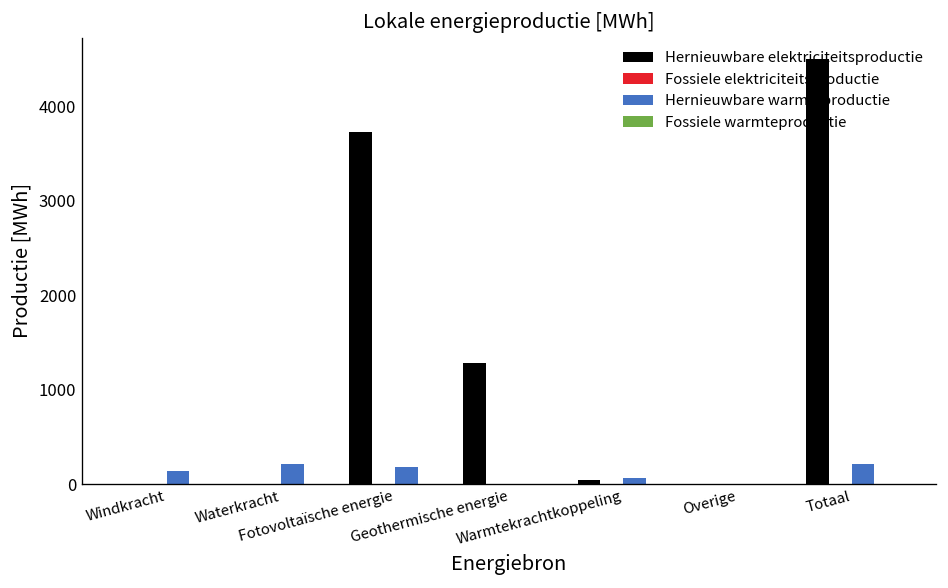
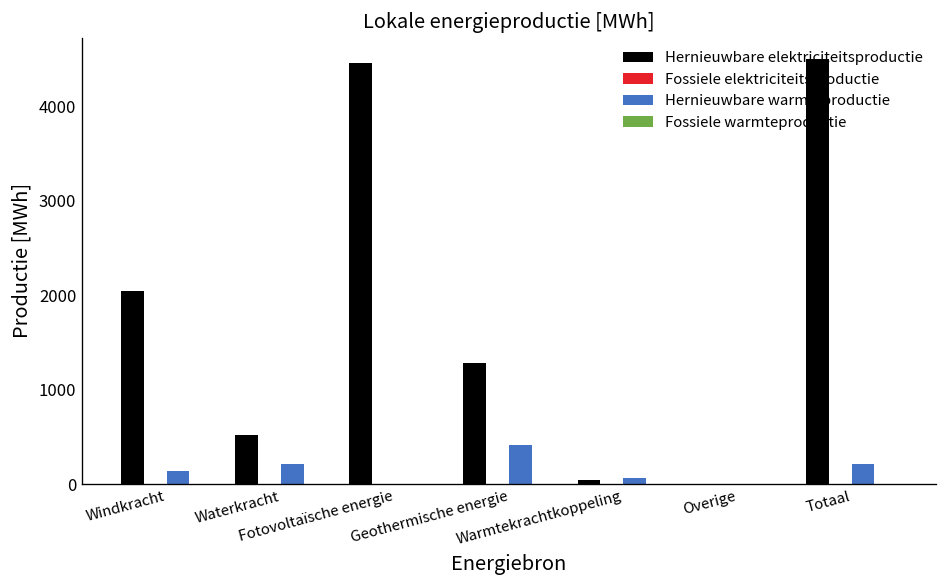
Hernieuwbare elektriciteitsproductie, Windkracht: 0 -> 2000
Hernieuwbare elektriciteitsproductie, Waterkracht: 0 -> 500
Hernieuwbare elektriciteitsproductie, Fotovoltaïsche energie: 3700 -> 4500
Hernieuwbare warmteproductie, Fotovoltaïsche energie: 200 -> 0
Hernieuwbare warmteproductie, Geothermische energie: 0 -> 400
